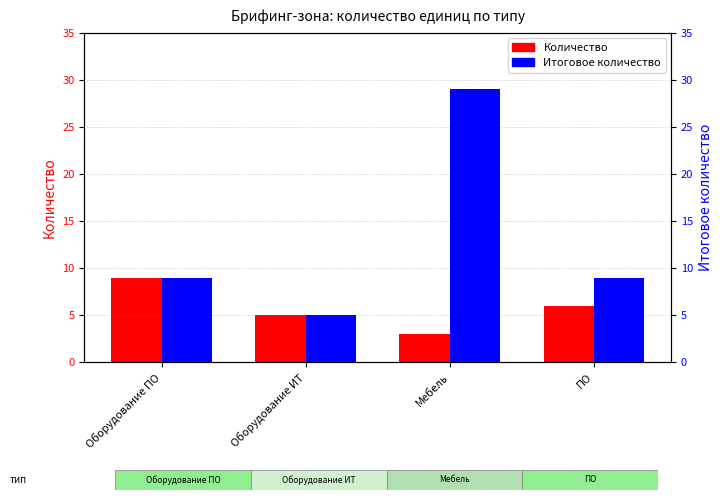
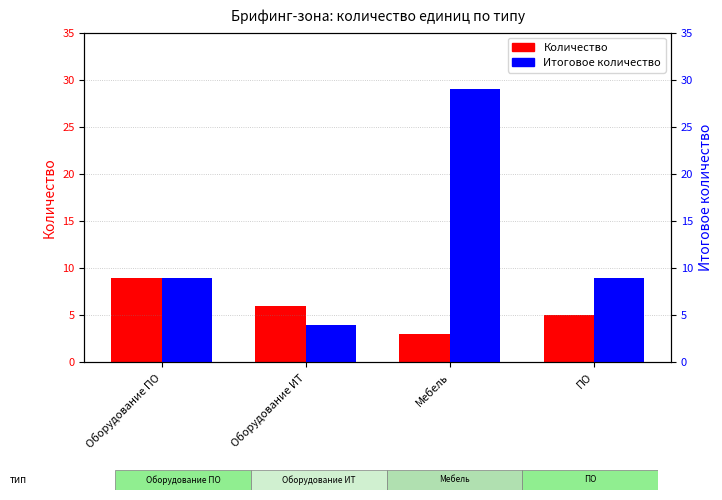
Количество, Оборудование ИТ: 5 -> 6
Количество, ПО: 6 -> 5
Итоговое количество, Оборудование ИТ: 5 -> 4
